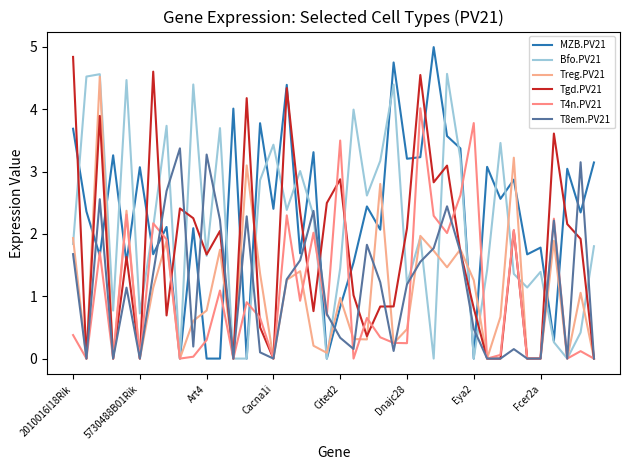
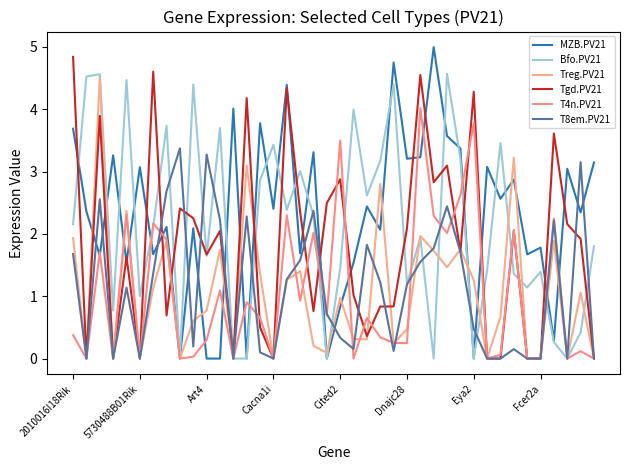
Bfo.PV21, 2010016I18Rik: 1.8 -> 2.2
Bfo.PV21, 5730488B01Rik: 0.7 -> 1.0
Tgd.PV21, Eya2: 0.8 -> 4.3
